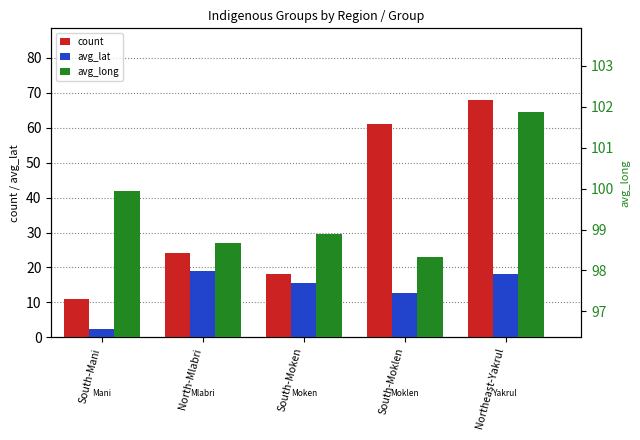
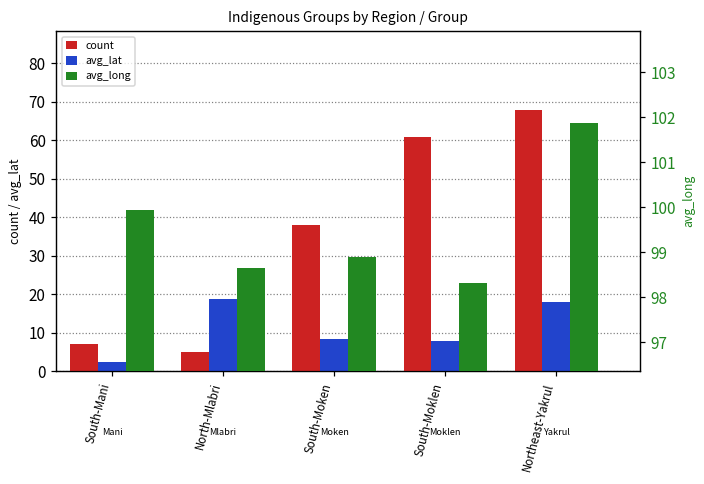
count, South-Mani: 11 -> 7
count, North-Mlabri: 24 -> 5
count, South-Moken: 18 -> 38
avg_lat, South-Moken: 15 -> 8
avg_lat, South-Moklen: 13 -> 8
